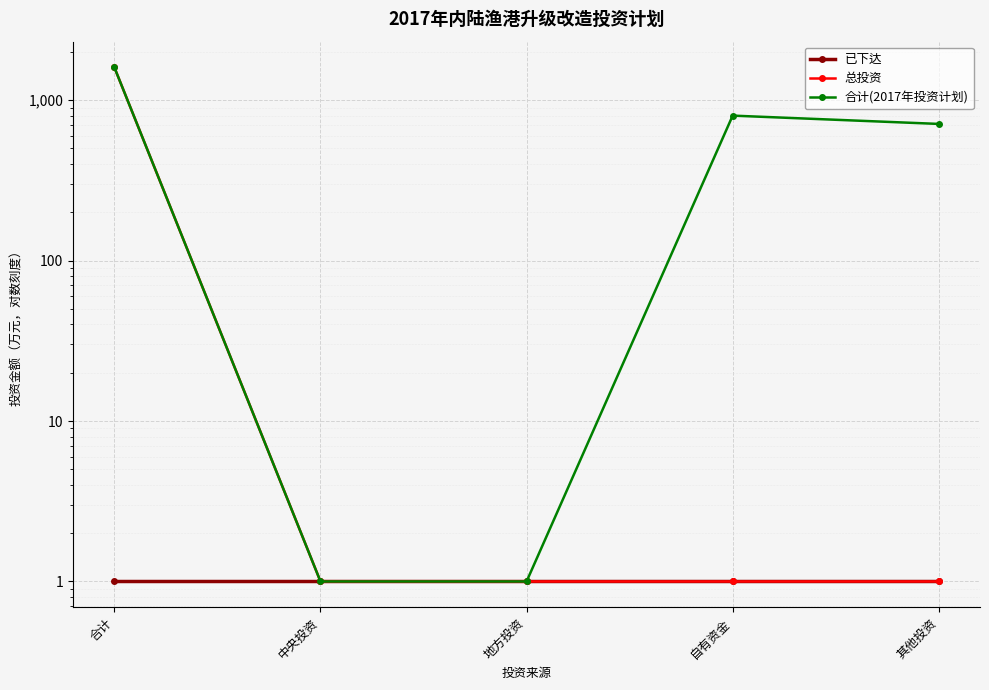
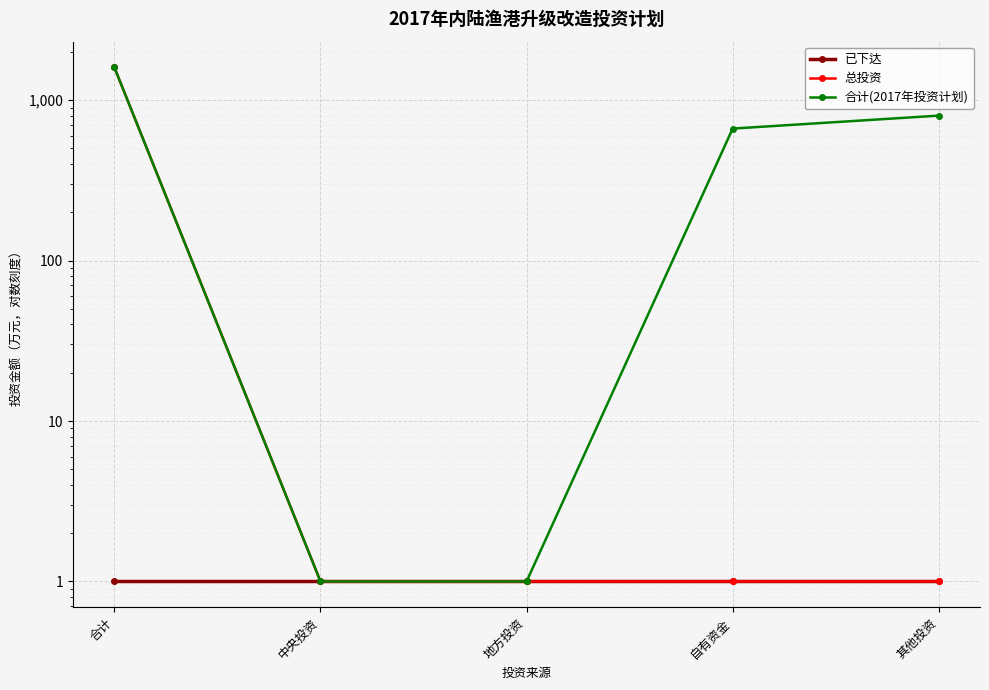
合计(2017年投资计划), 自有资金: 800 -> 670
合计(2017年投资计划), 其他投资: 700 -> 800
